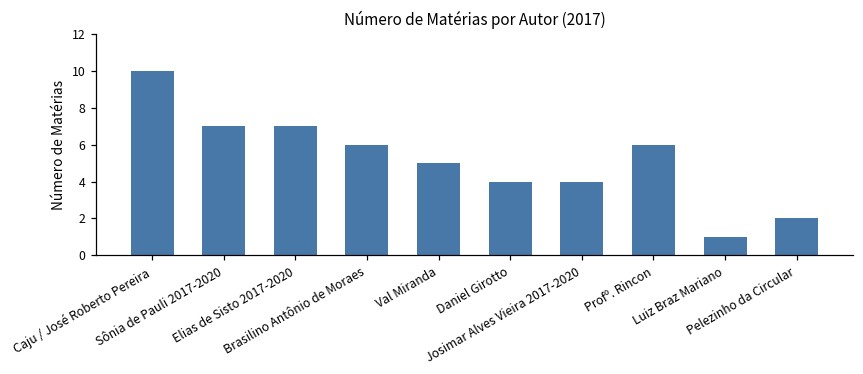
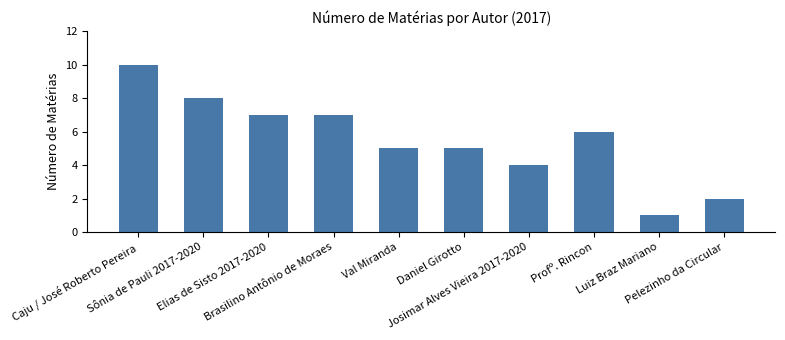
Sônia de Pauli 2017-2020: 7 -> 8
Brasilino Antônio de Moraes: 6 -> 7
Daniel Girotto: 4 -> 5
